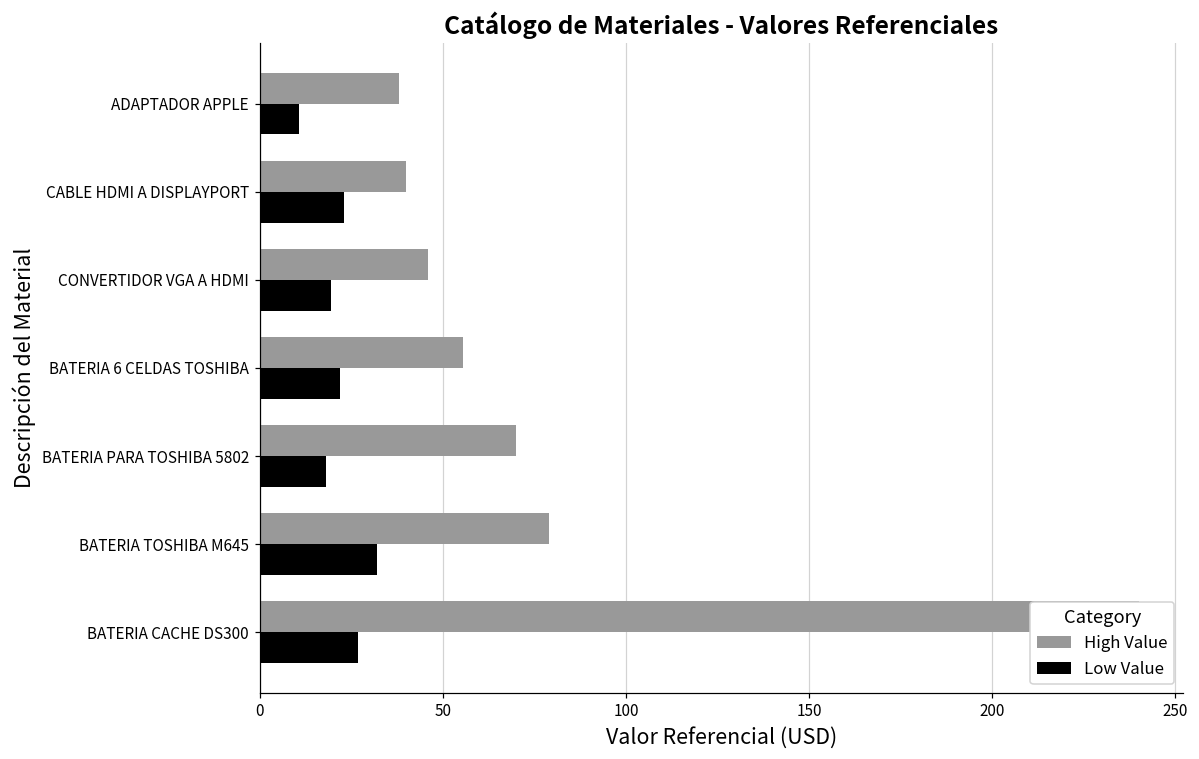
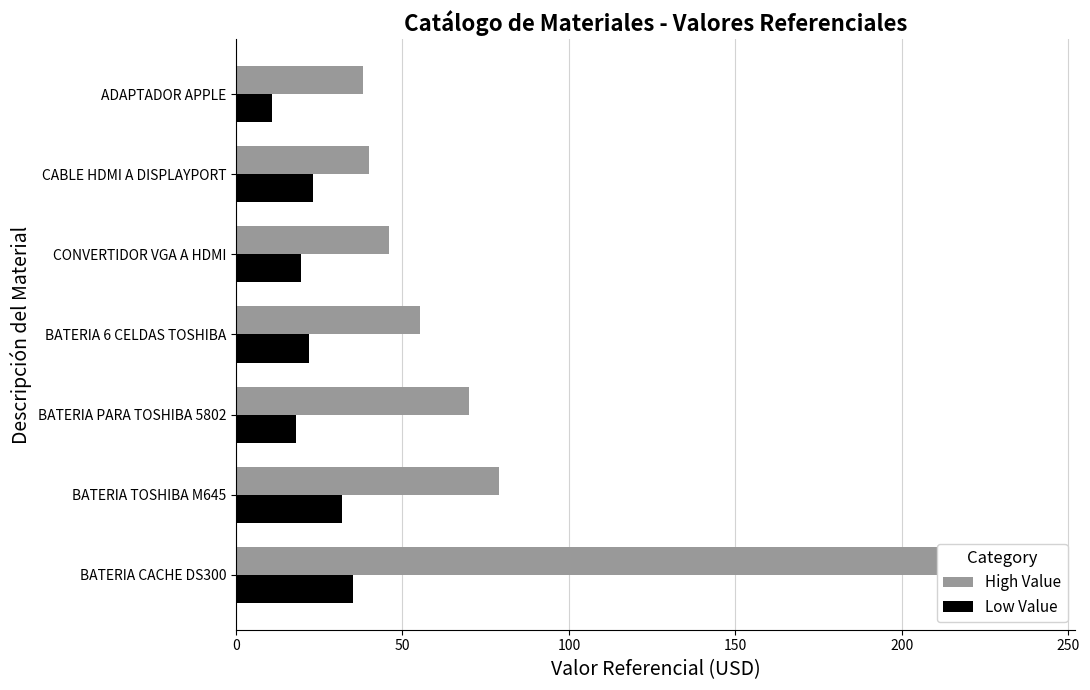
Low Value, BATERIA CACHE DS300: 27 -> 35
